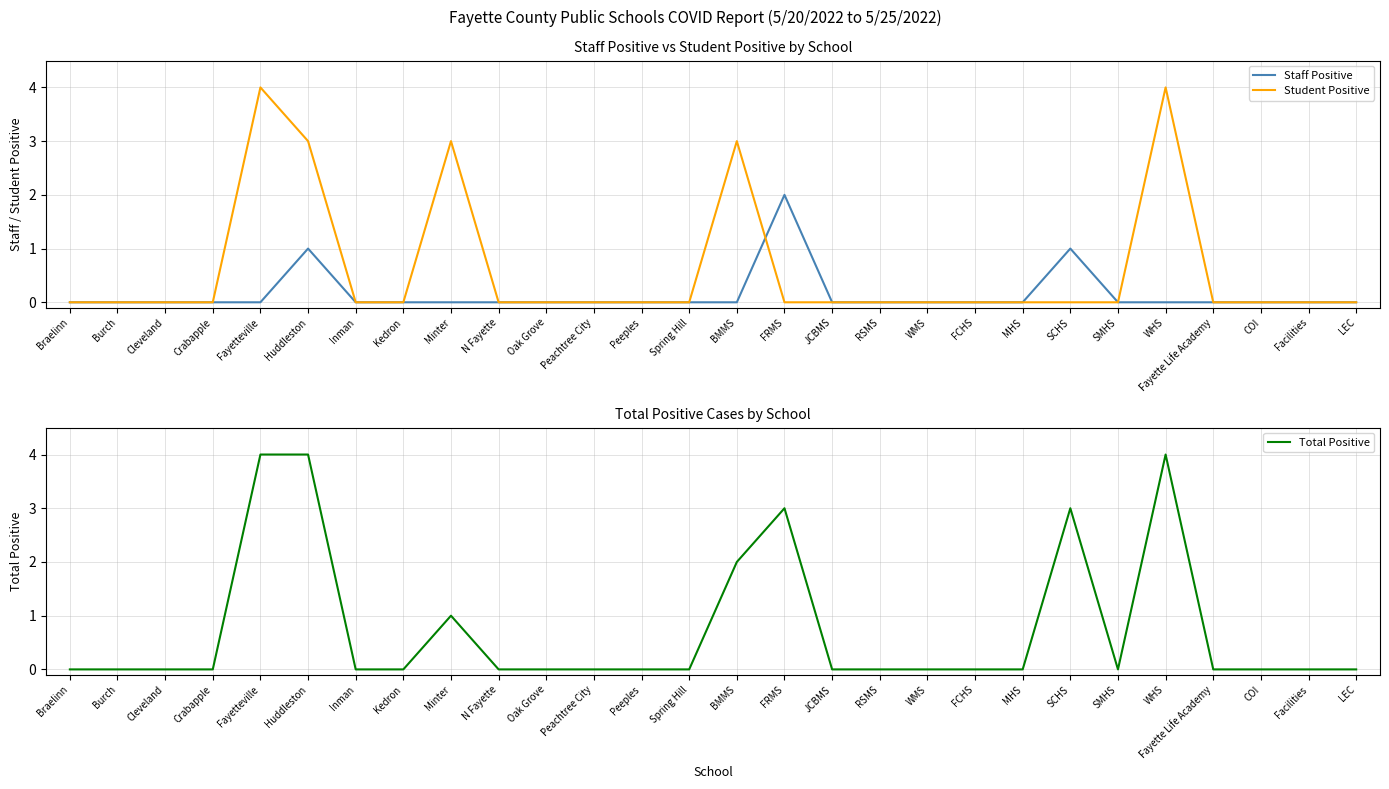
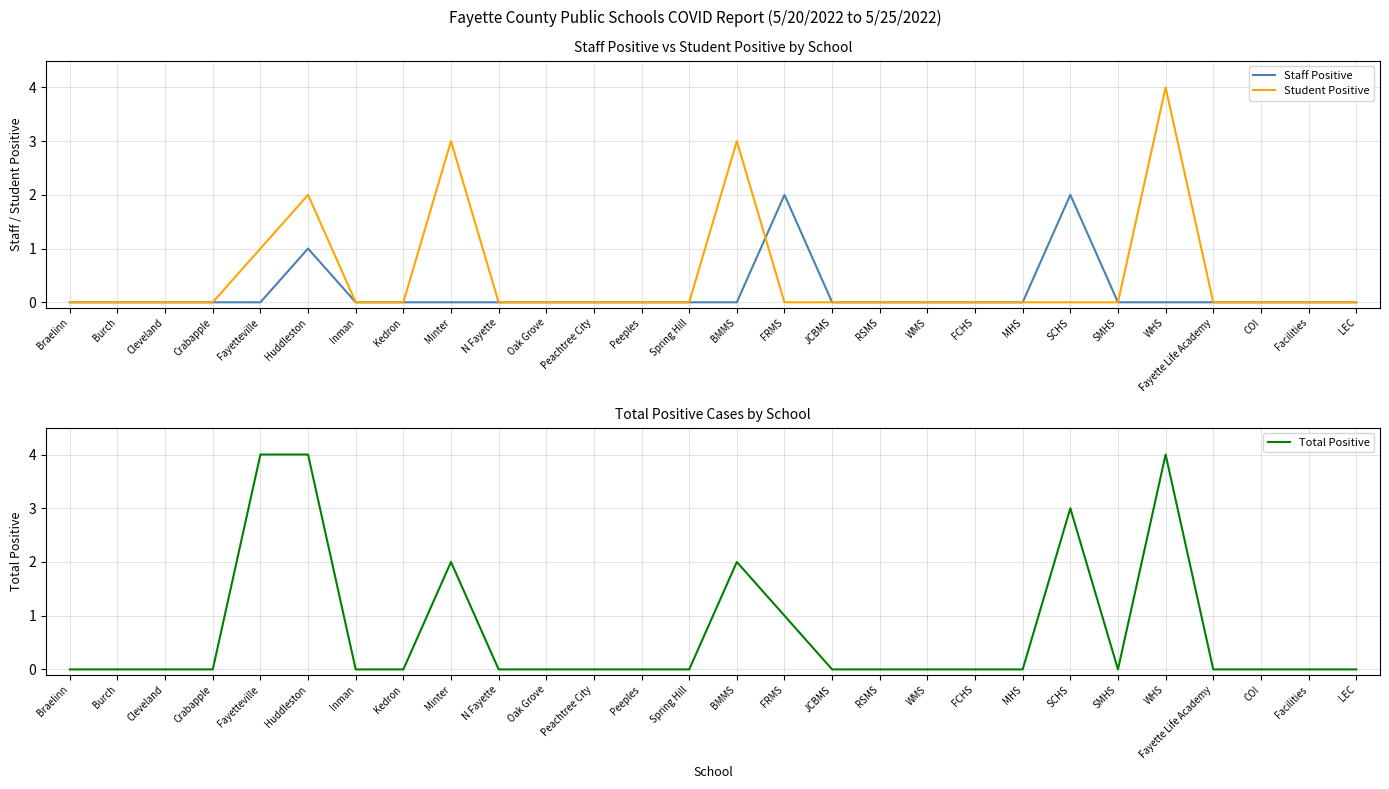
Staff Positive vs Student Positive by School, Student Positive, Fayetteville: 4 -> 1
Staff Positive vs Student Positive by School, Student Positive, Huddleston: 3 -> 2
Staff Positive vs Student Positive by School, Staff Positive, SCHS: 1 -> 2
Total Positive Cases by School, Minter: 1 -> 2
Total Positive Cases by School, FRMS: 3 -> 1
